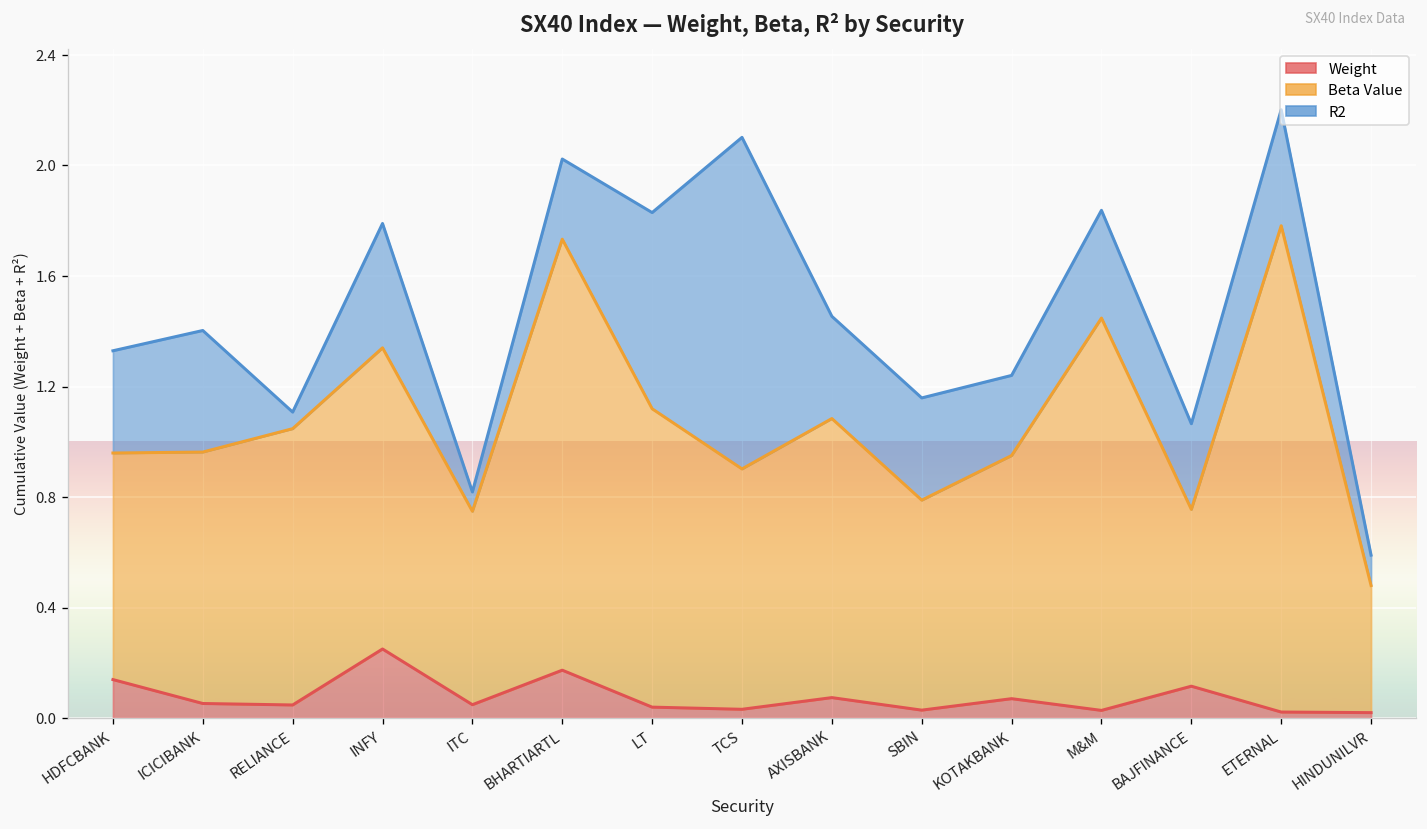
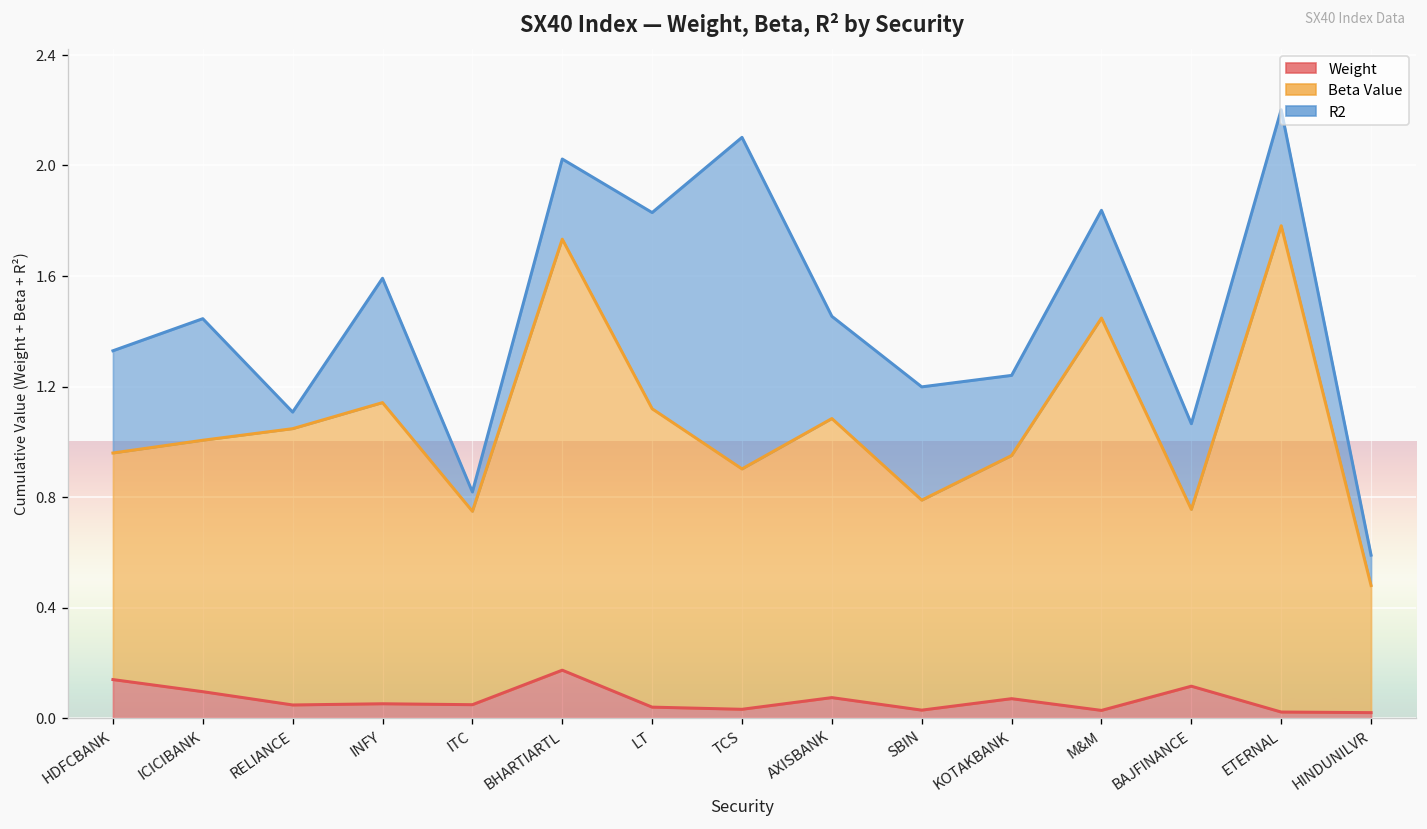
Weight, ICICIBANK: 0.05 -> 0.10
Weight, INFY: 0.25 -> 0.05
R2, SBIN: 0.37 -> 0.41
